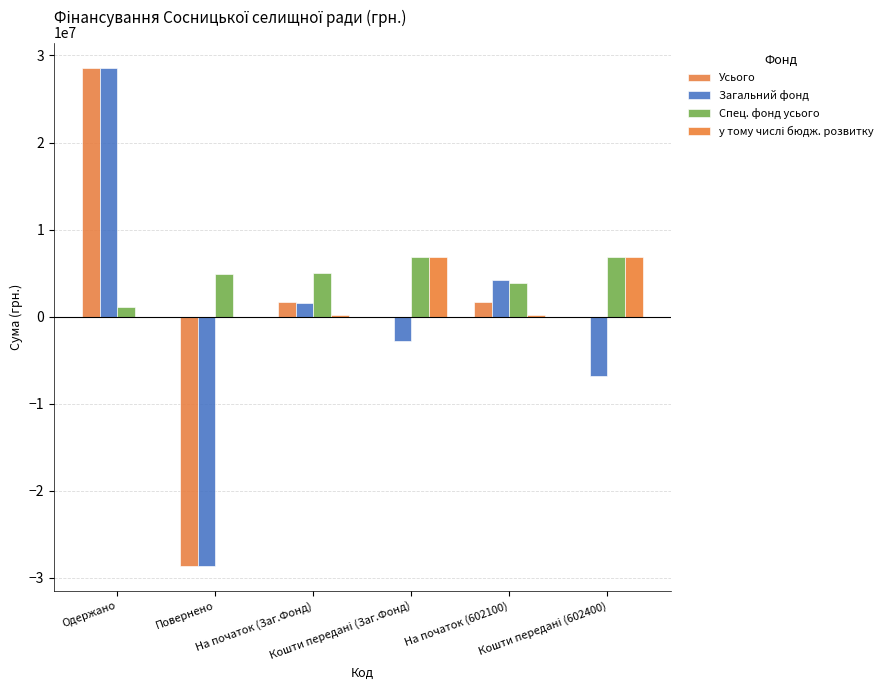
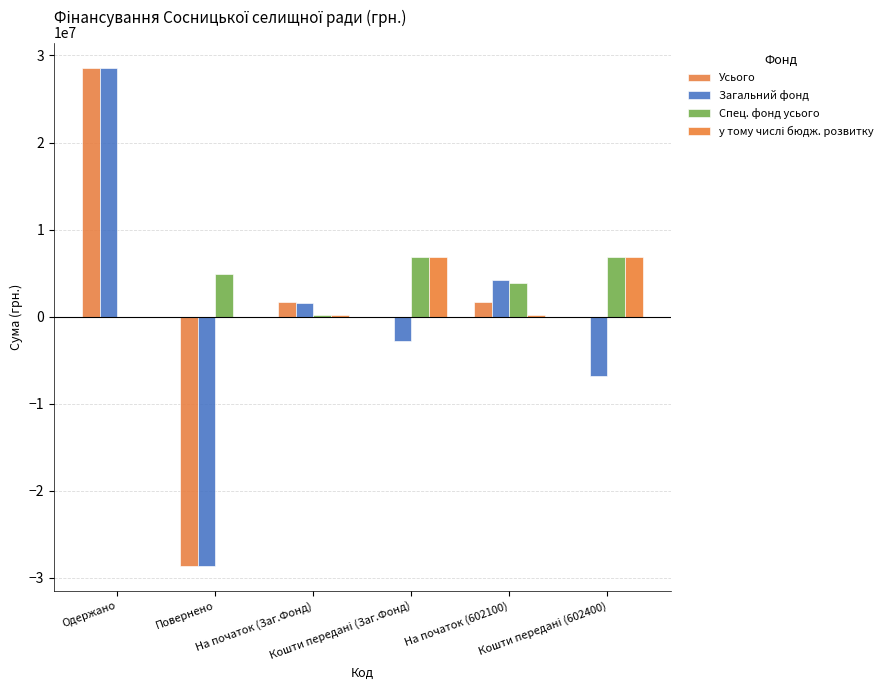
Спец. фонд усього, Одержано: 1000000 -> 0
Спец. фонд усього, На початок (Заг.Фонд): 5000000 -> 0
